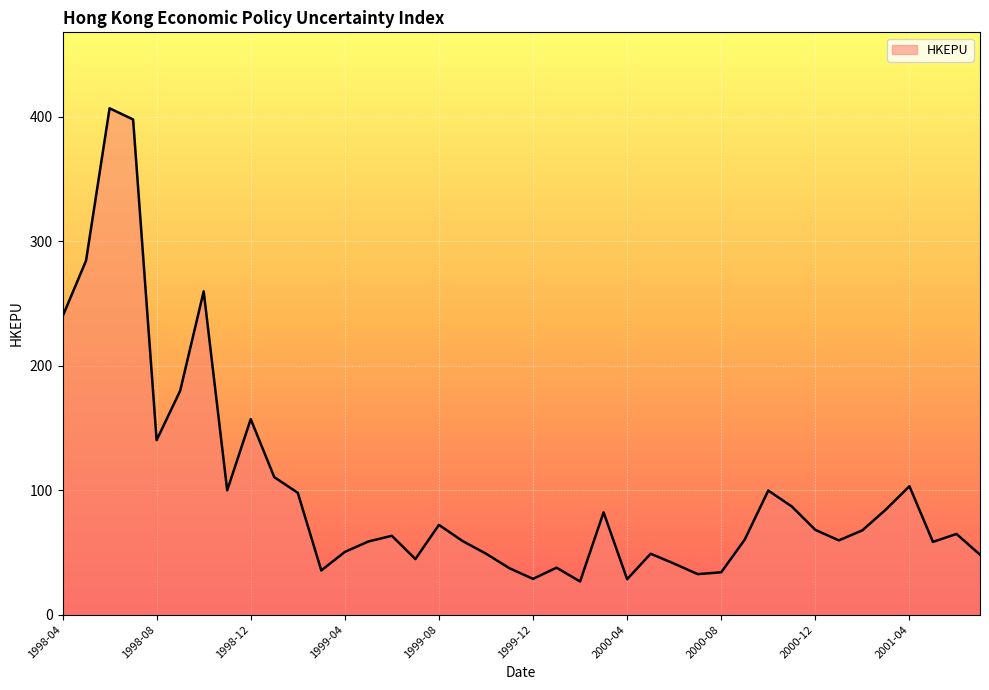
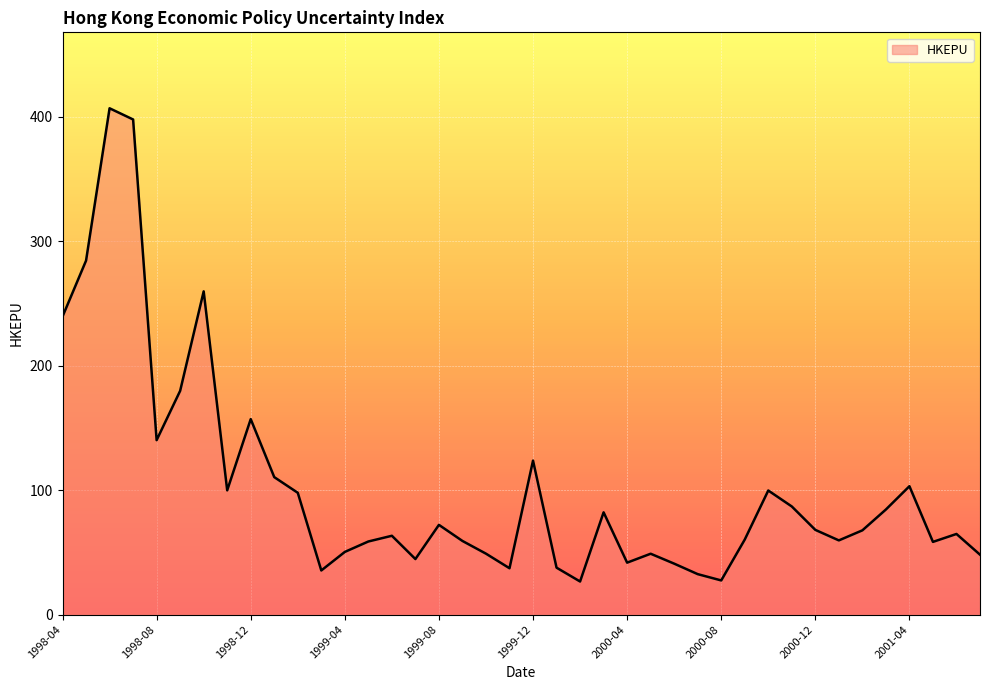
1999-12: 29 -> 124
2000-04: 28 -> 42
2000-08: 34 -> 27
